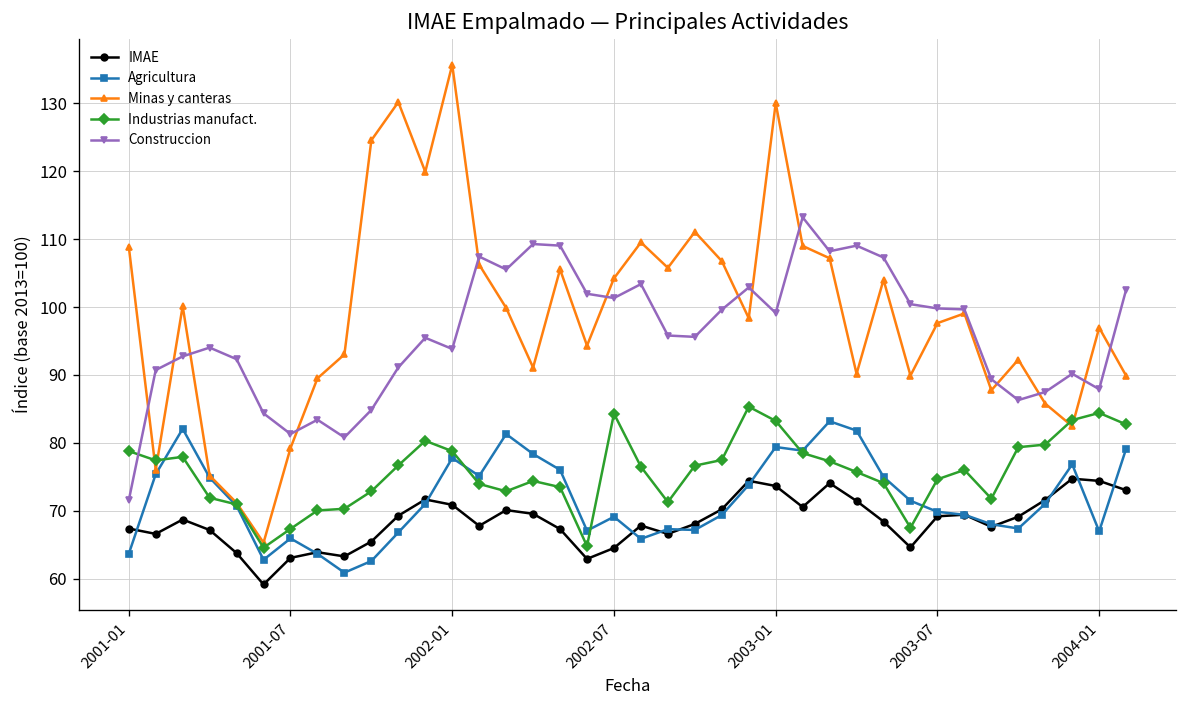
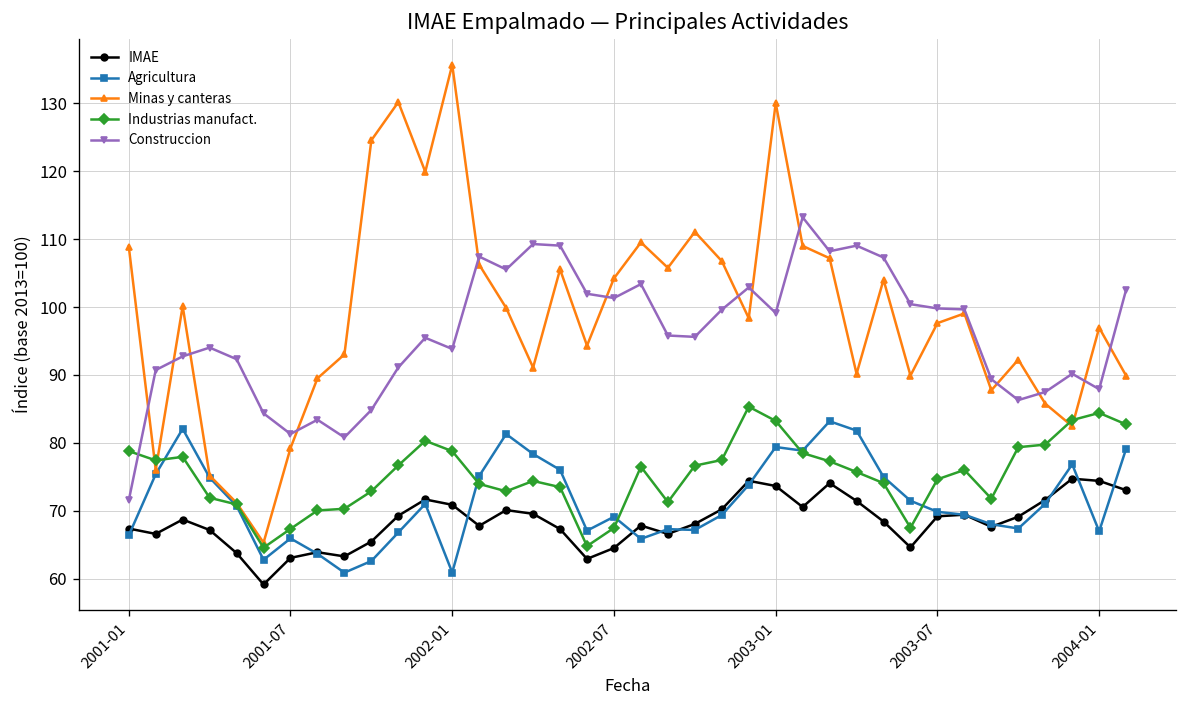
Agricultura, 2001-01: 64 -> 66
Agricultura, 2002-01: 78 -> 61
Industrias manufact., 2002-07: 84 -> 67
